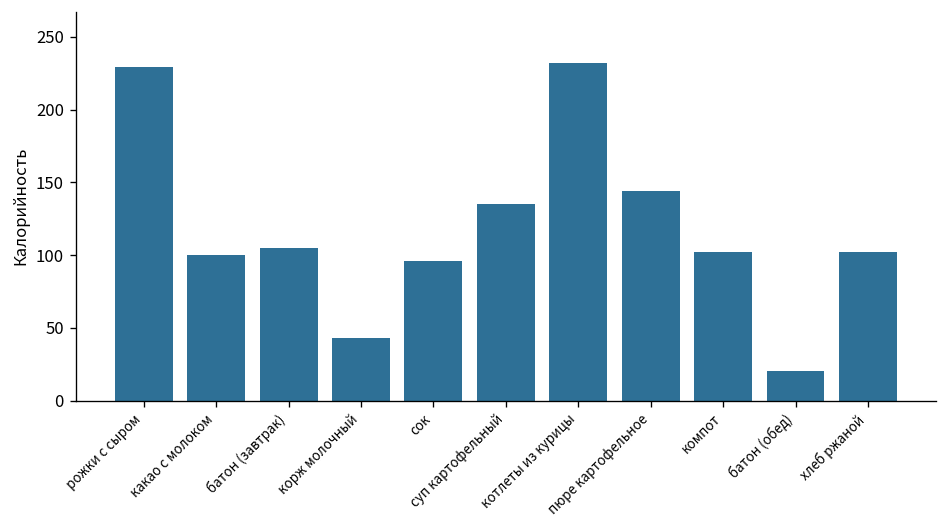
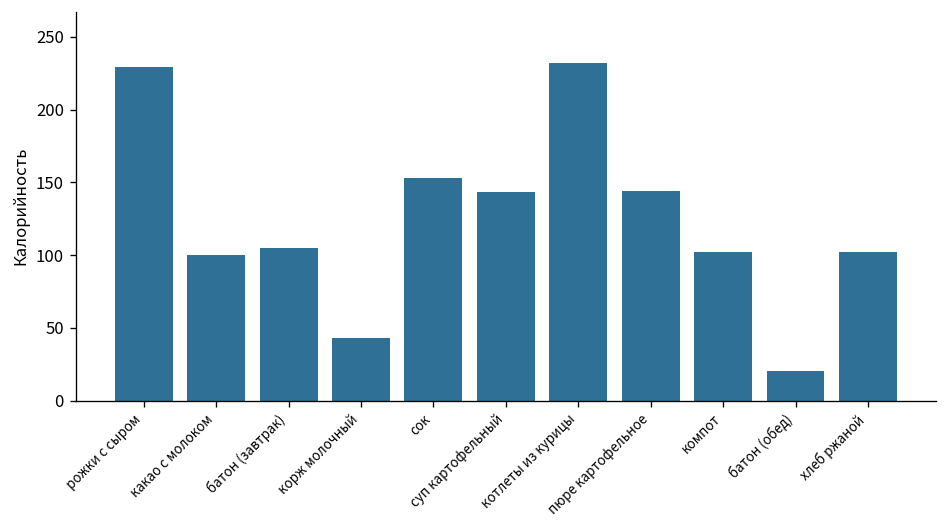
сок: 96 -> 153
суп картофельный: 135 -> 143
